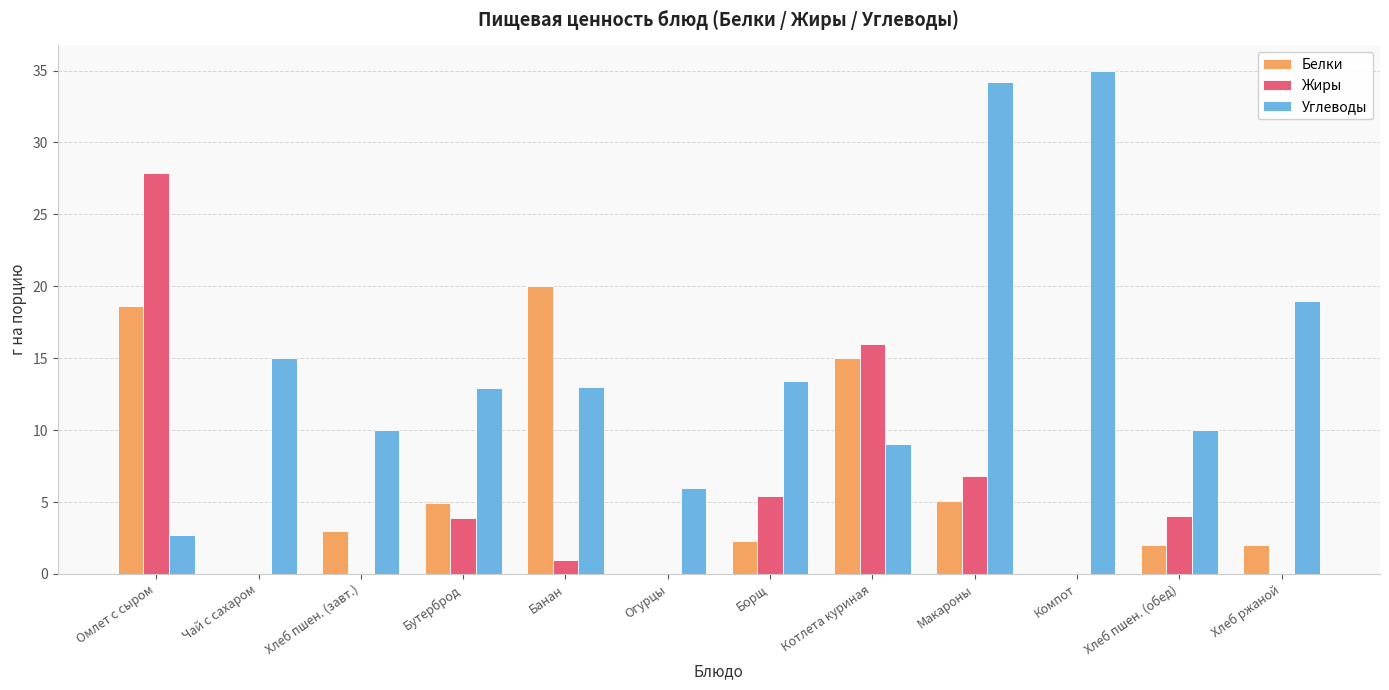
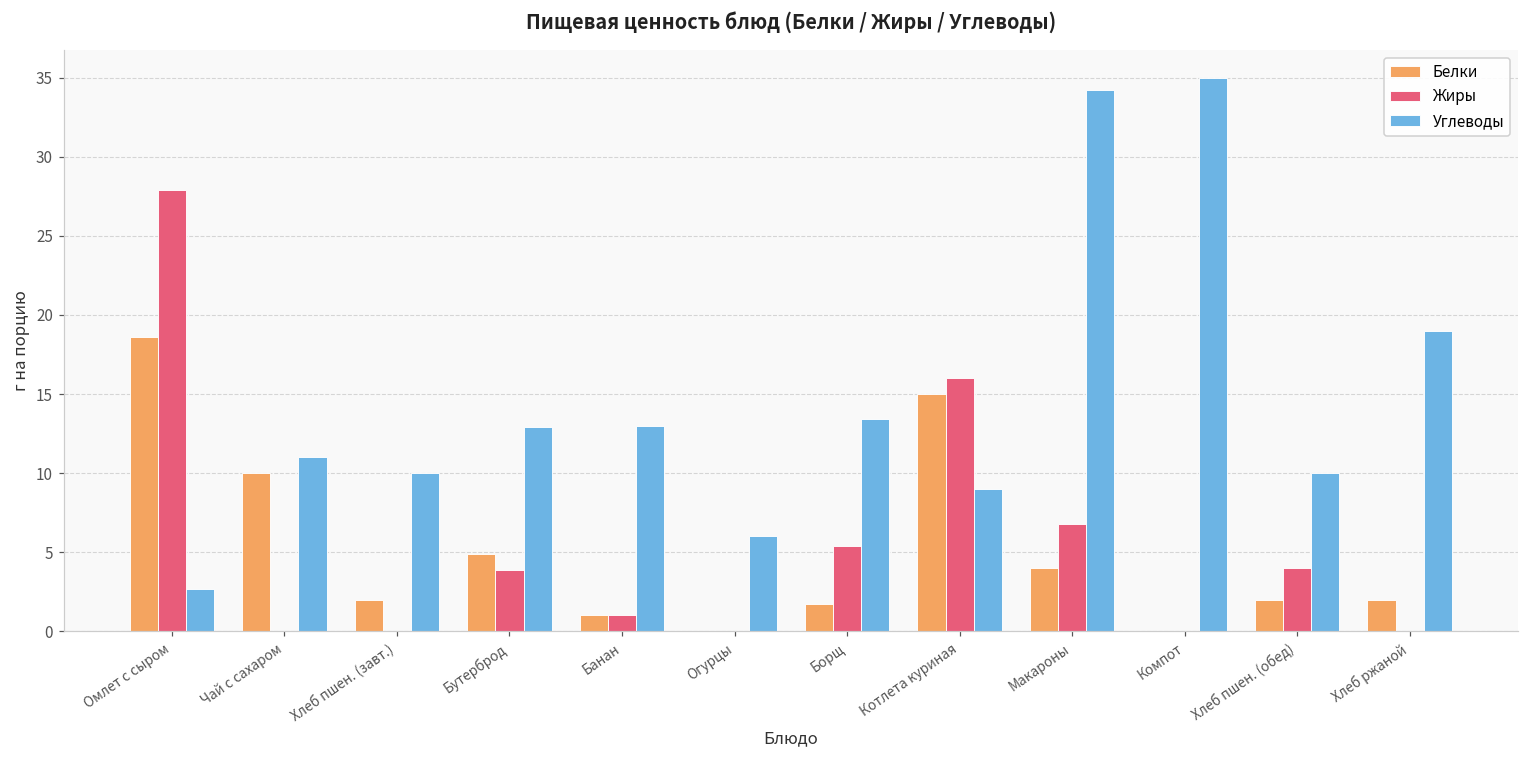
Белки, Чай с сахаром: 0 -> 10
Углеводы, Чай с сахаром: 15 -> 11
Белки, Хлеб пшен. (завт.): 3 -> 2
Белки, Банан: 20 -> 1
Белки, Борщ: 2.3 -> 1.7
Белки, Макароны: 5.1 -> 4.0
